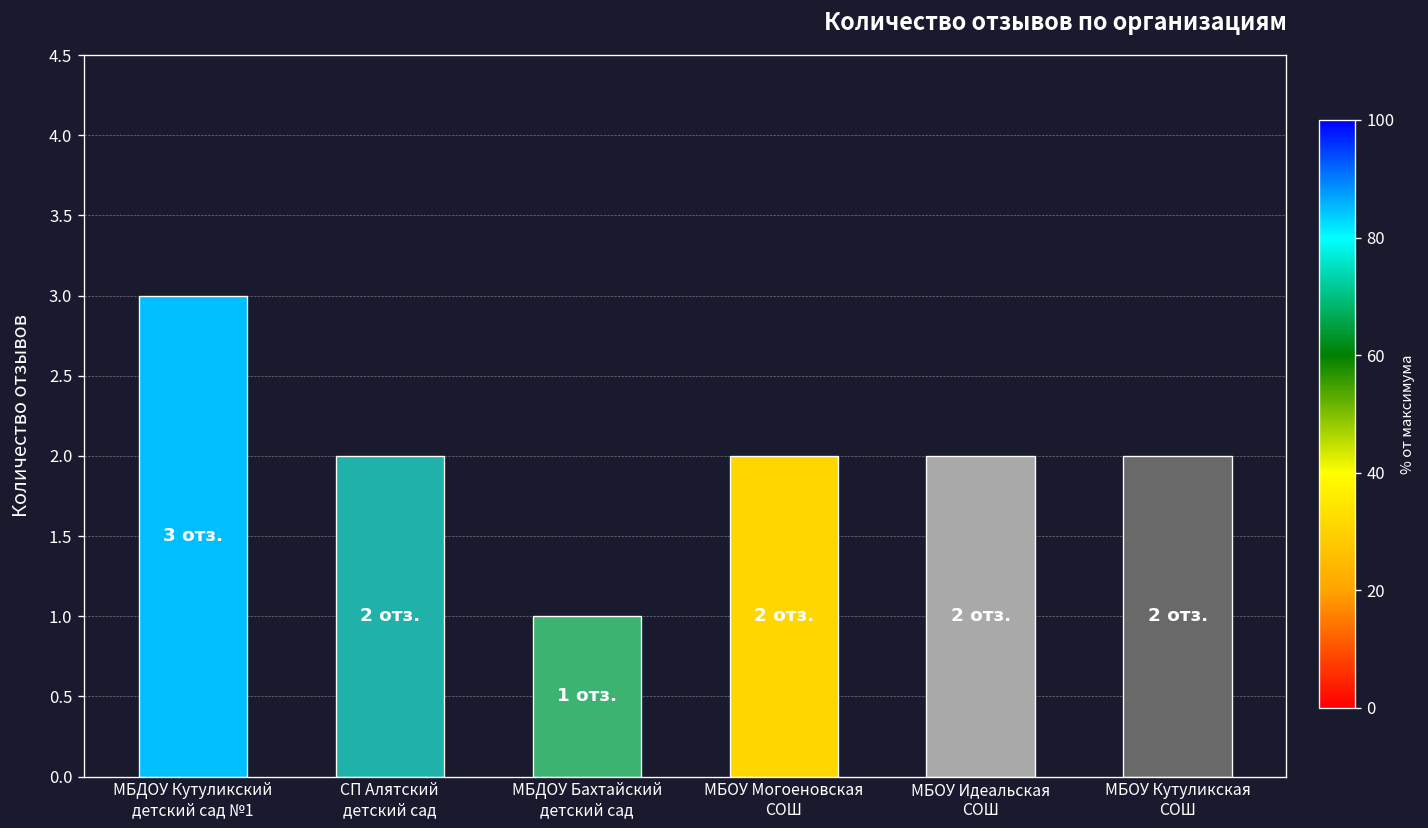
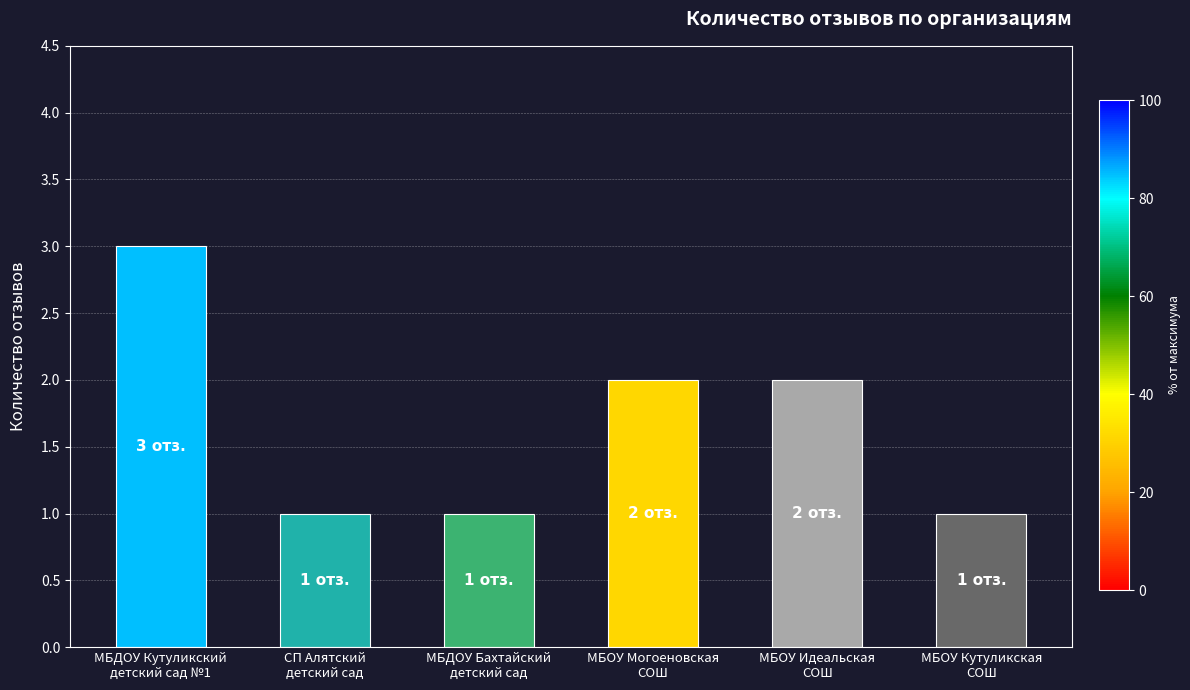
СП Алятский детский сад: 2 -> 1
МБОУ Кутуликская СОШ: 2 -> 1
